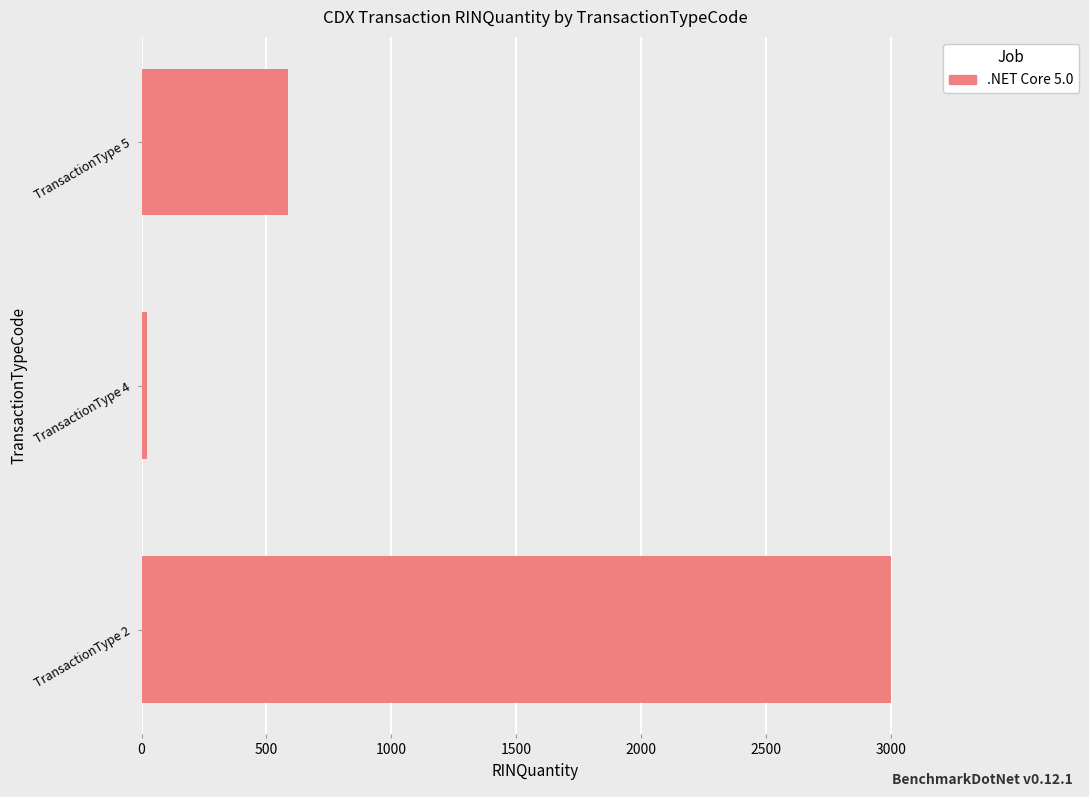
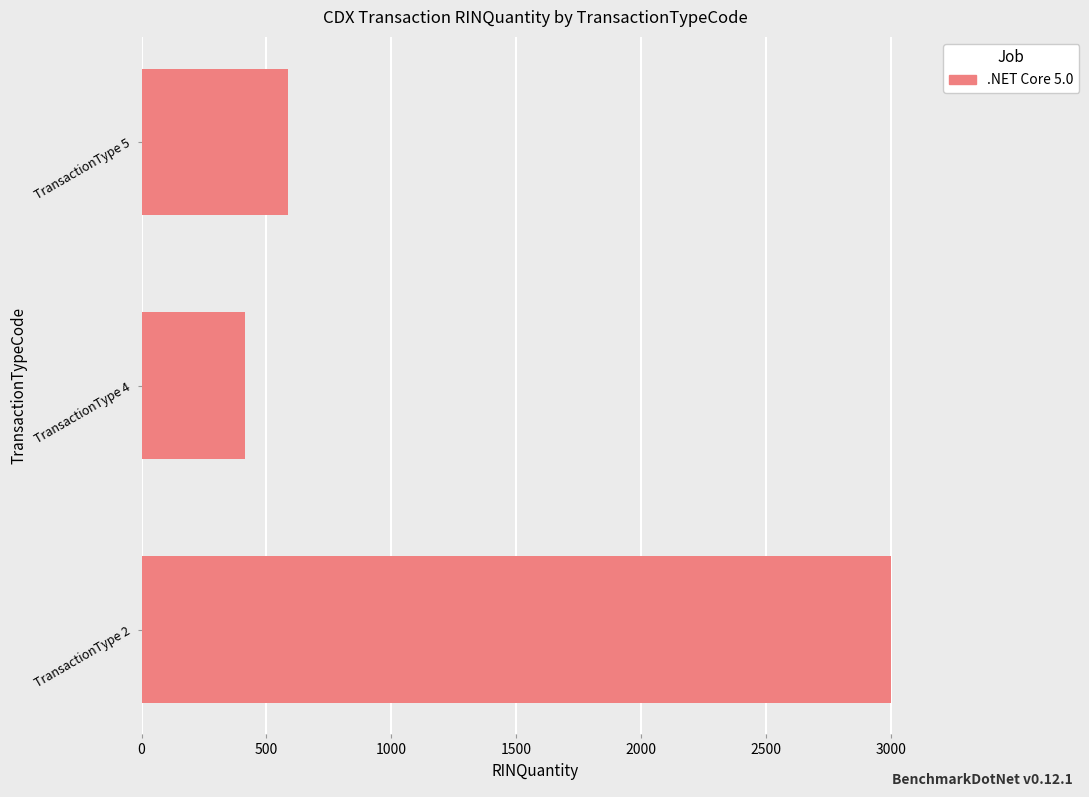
TransactionType 4: 20 -> 420
